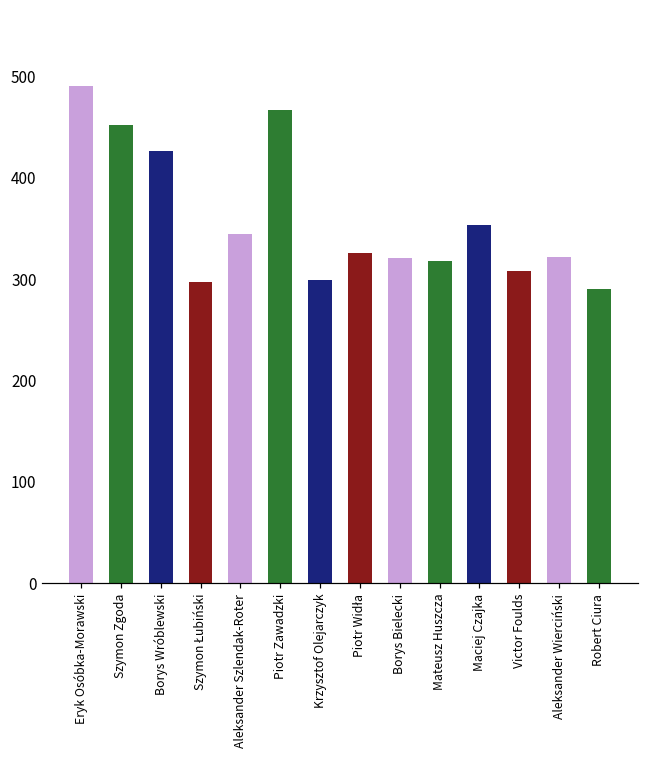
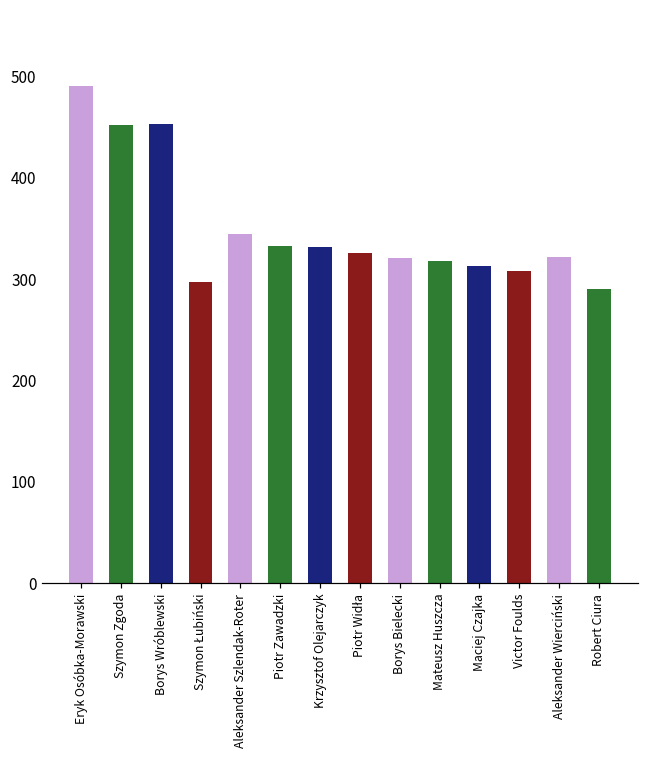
Borys Wróblewski: 430 -> 450
Piotr Zawadzki: 470 -> 330
Krzysztof Olejarczyk: 300 -> 330
Maciej Czajka: 350 -> 310
